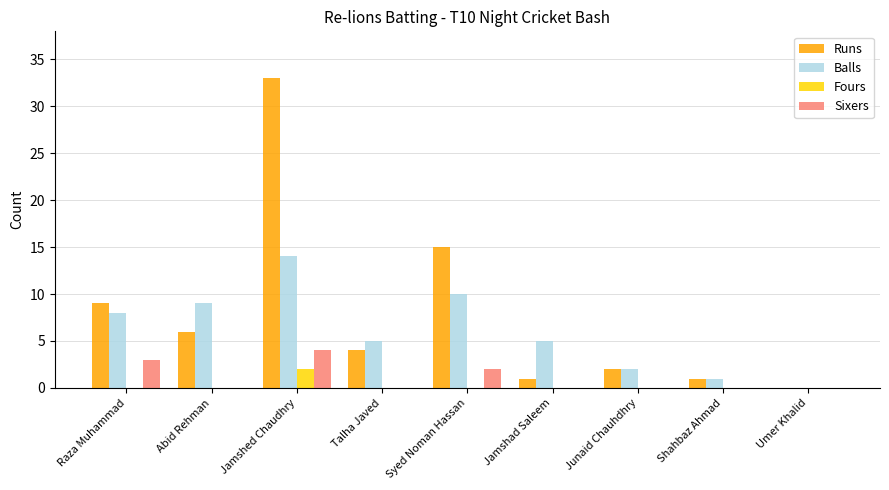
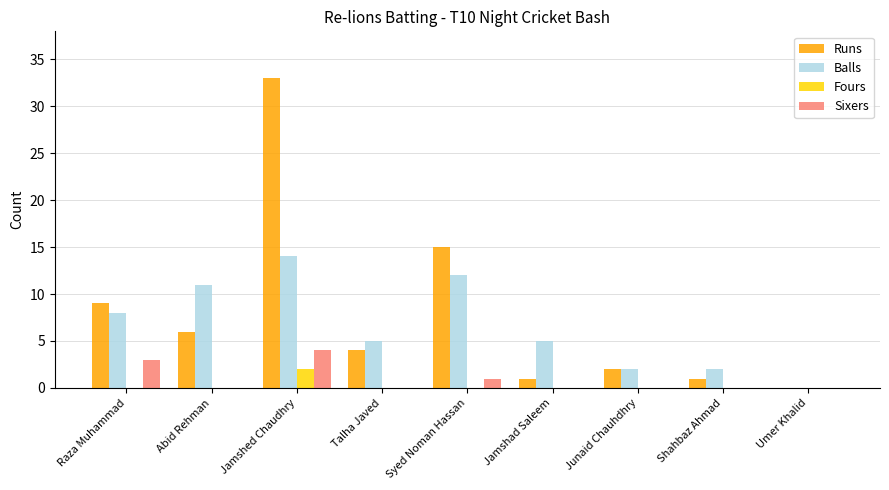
Balls, Abid Rehman: 9 -> 11
Balls, Syed Noman Hassan: 10 -> 12
Sixers, Syed Noman Hassan: 2 -> 1
Balls, Shahbaz Ahmad: 1 -> 2
